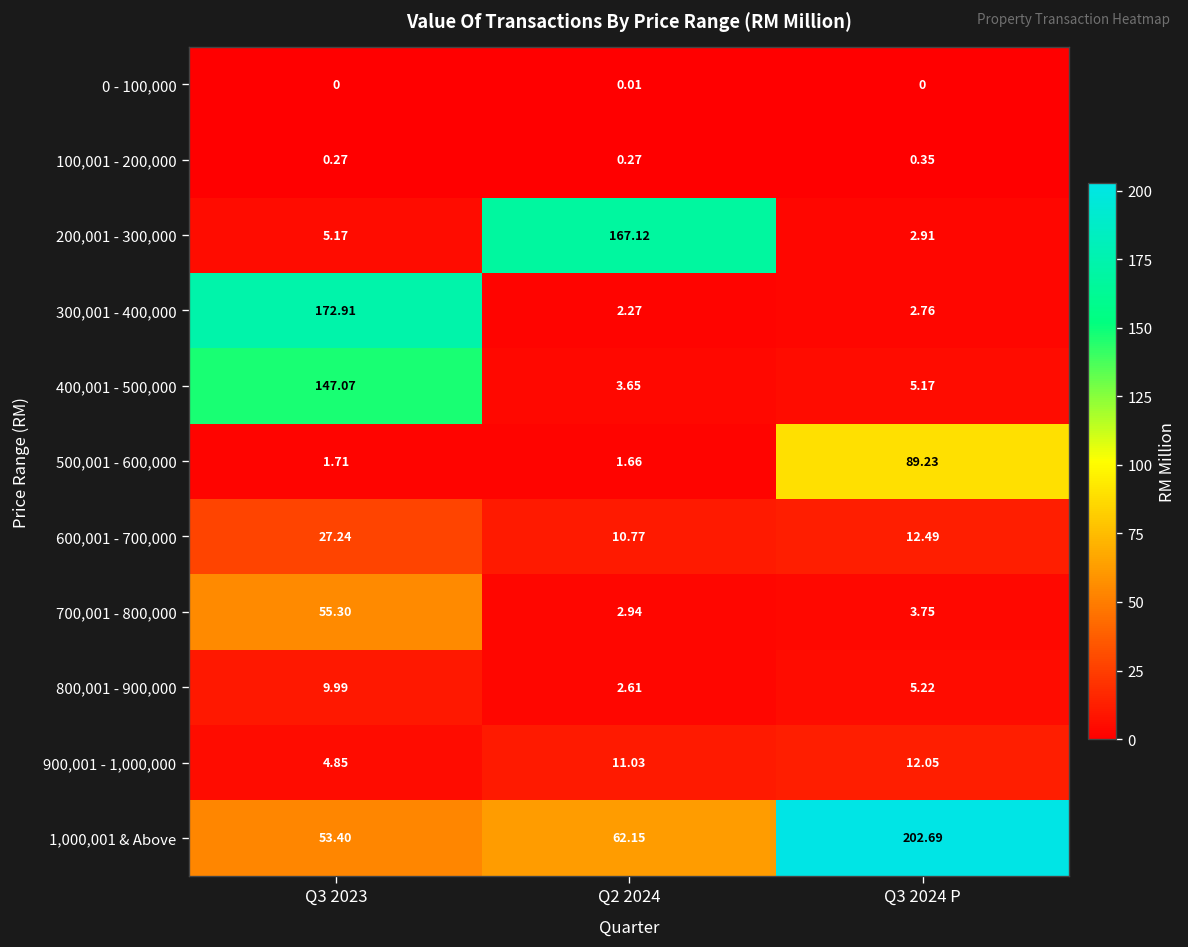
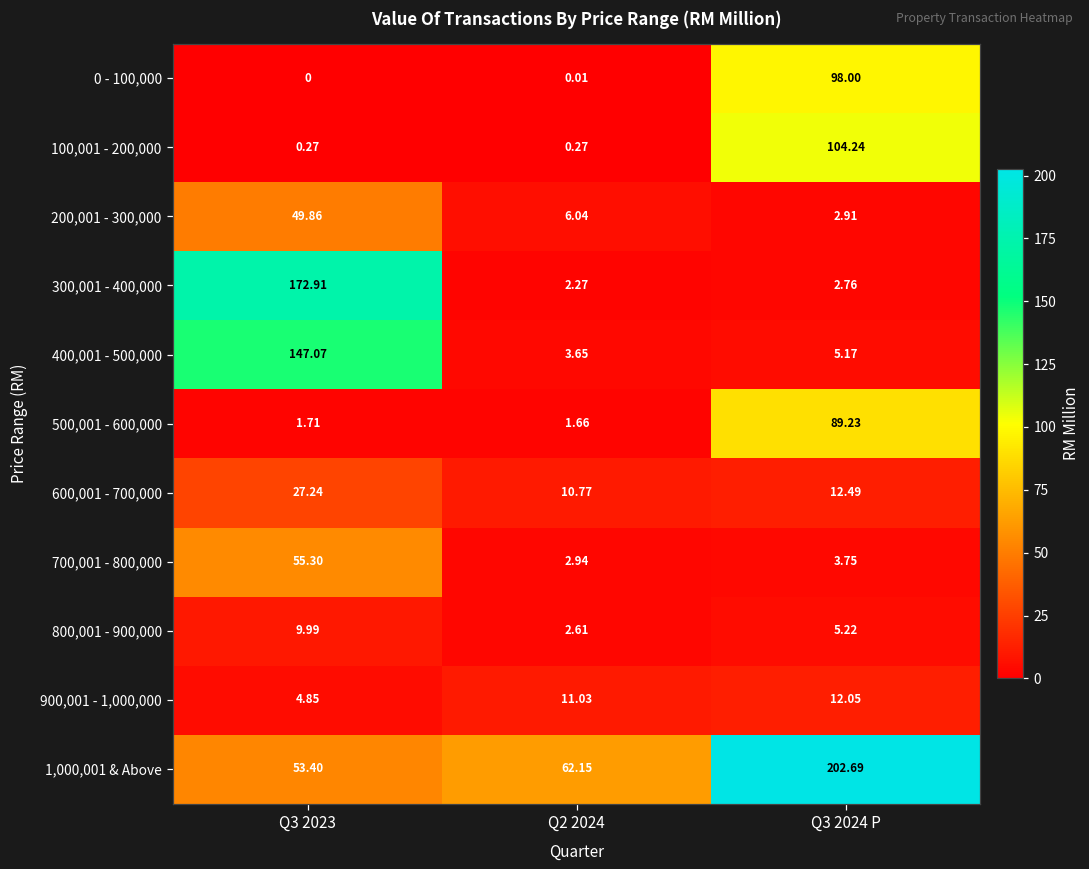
0 - 100,000, Q3 2024 P: 0 -> 98.00
100,001 - 200,000, Q3 2024 P: 0.35 -> 104.24
200,001 - 300,000, Q3 2023: 5.17 -> 49.86
200,001 - 300,000, Q2 2024: 167.12 -> 6.04
